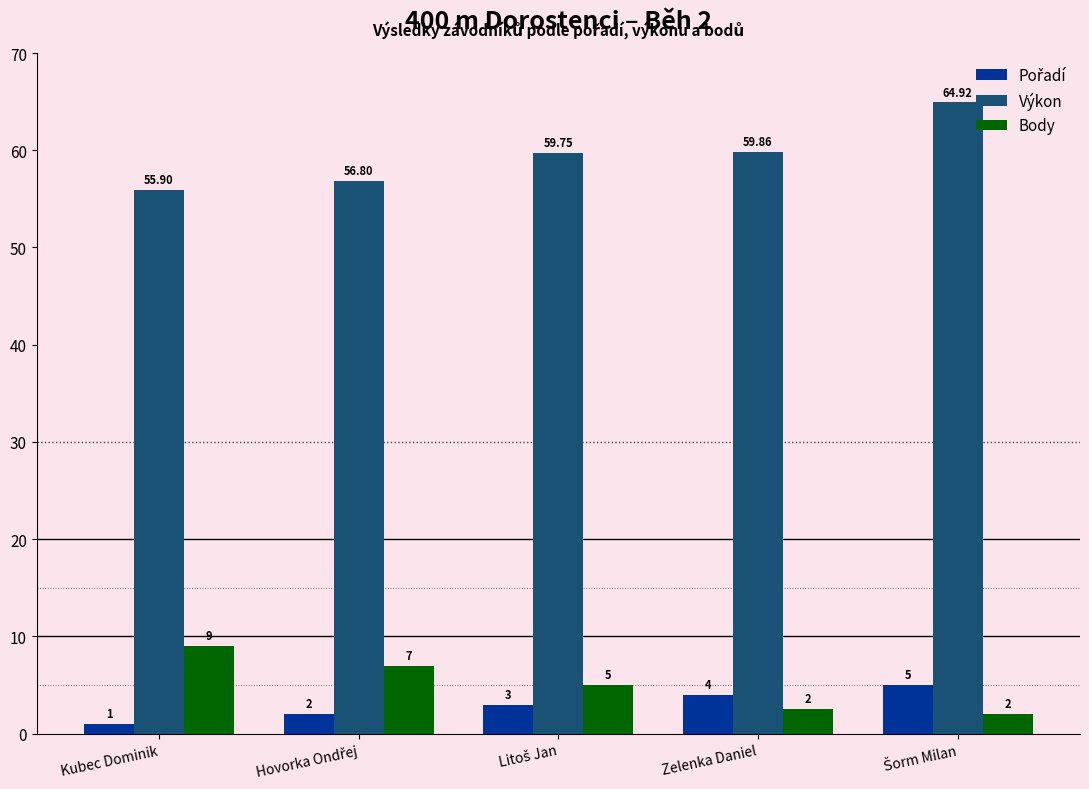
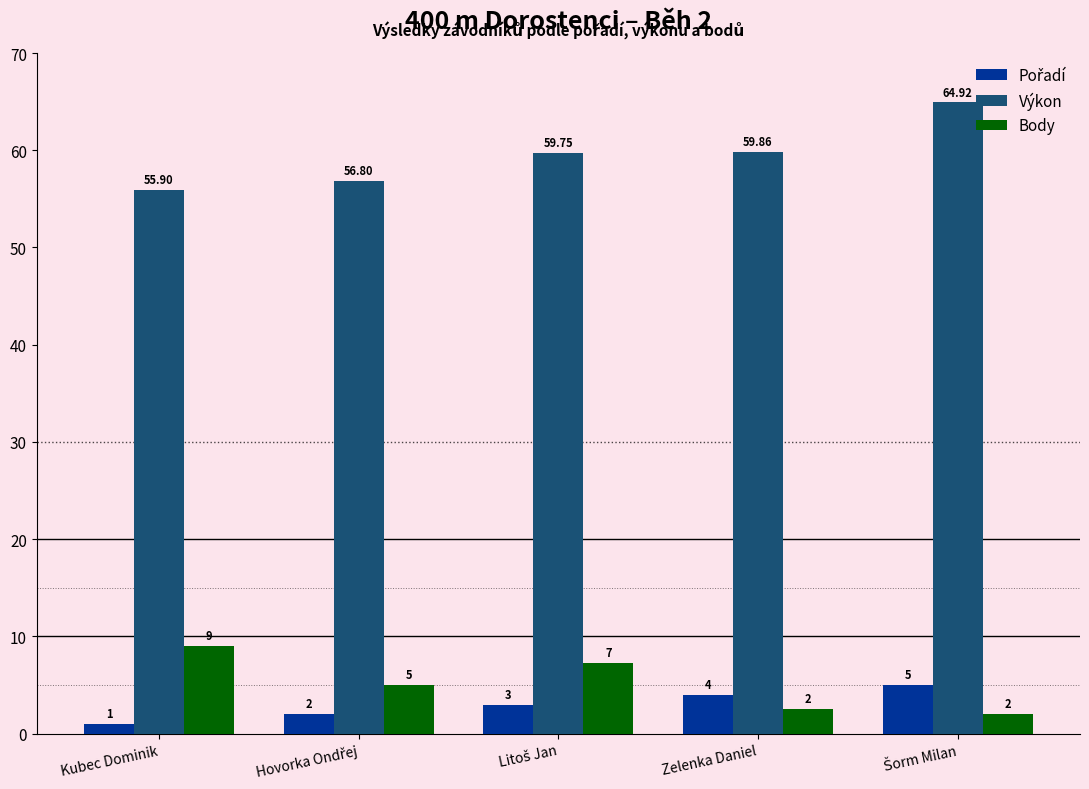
Body, Hovorka Ondřej: 7 -> 5
Body, Litoš Jan: 5 -> 7
